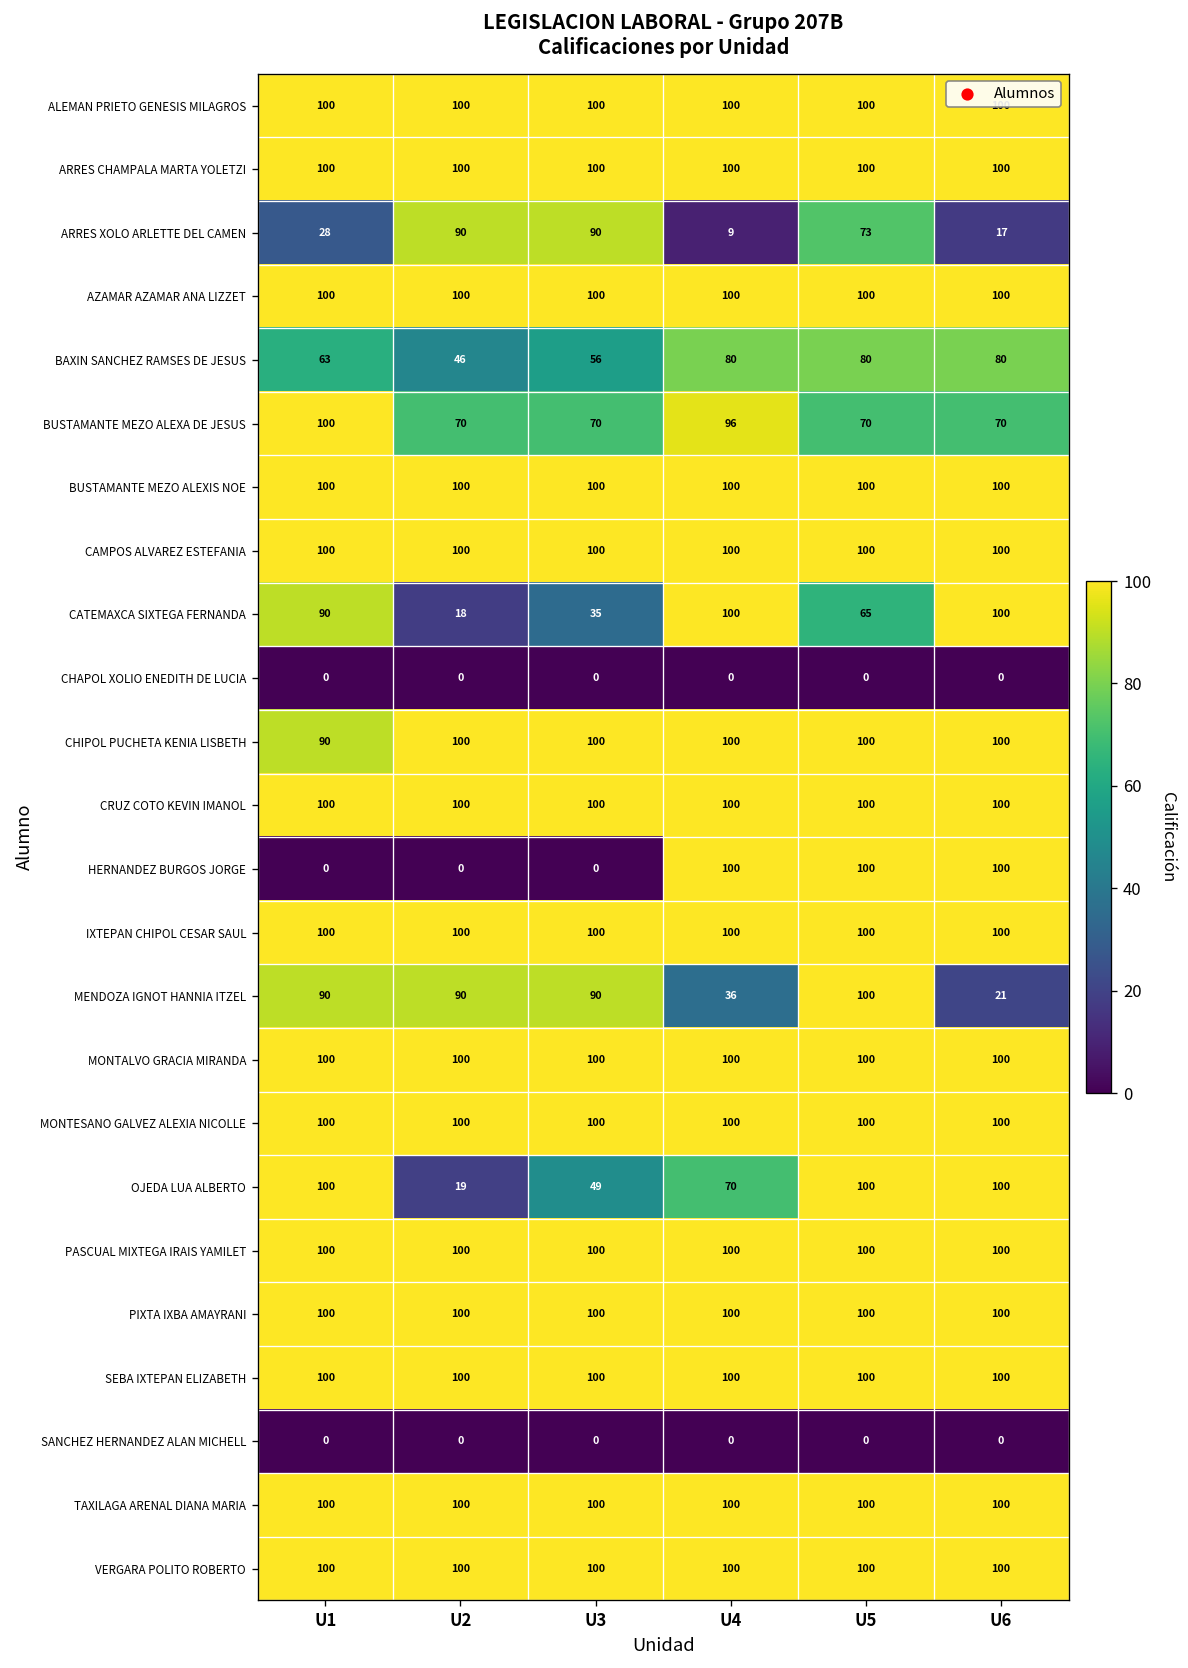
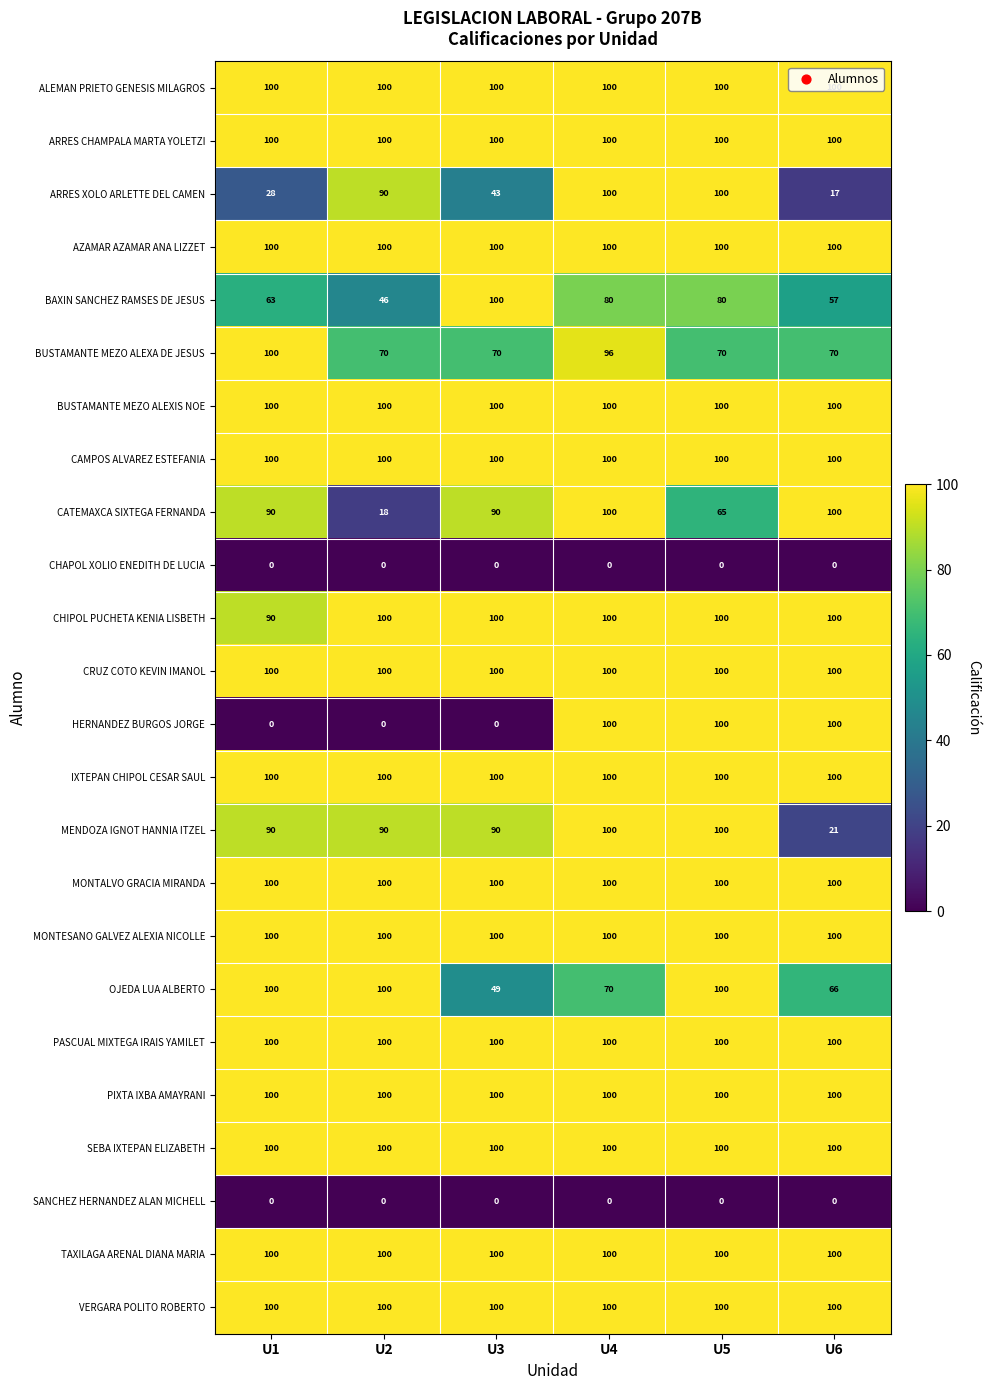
ARRES XOLO ARLETTE DEL CAMEN, U3: 90 -> 43
ARRES XOLO ARLETTE DEL CAMEN, U4: 9 -> 100
ARRES XOLO ARLETTE DEL CAMEN, U5: 73 -> 100
BAXIN SANCHEZ RAMSES DE JESUS, U3: 56 -> 100
BAXIN SANCHEZ RAMSES DE JESUS, U6: 80 -> 57
CATEMAXCA SIXTEGA FERNANDA, U3: 35 -> 90
MENDOZA IGNOT HANNIA ITZEL, U4: 36 -> 100
OJEDA LUA ALBERTO, U2: 19 -> 100
OJEDA LUA ALBERTO, U6: 100 -> 66
